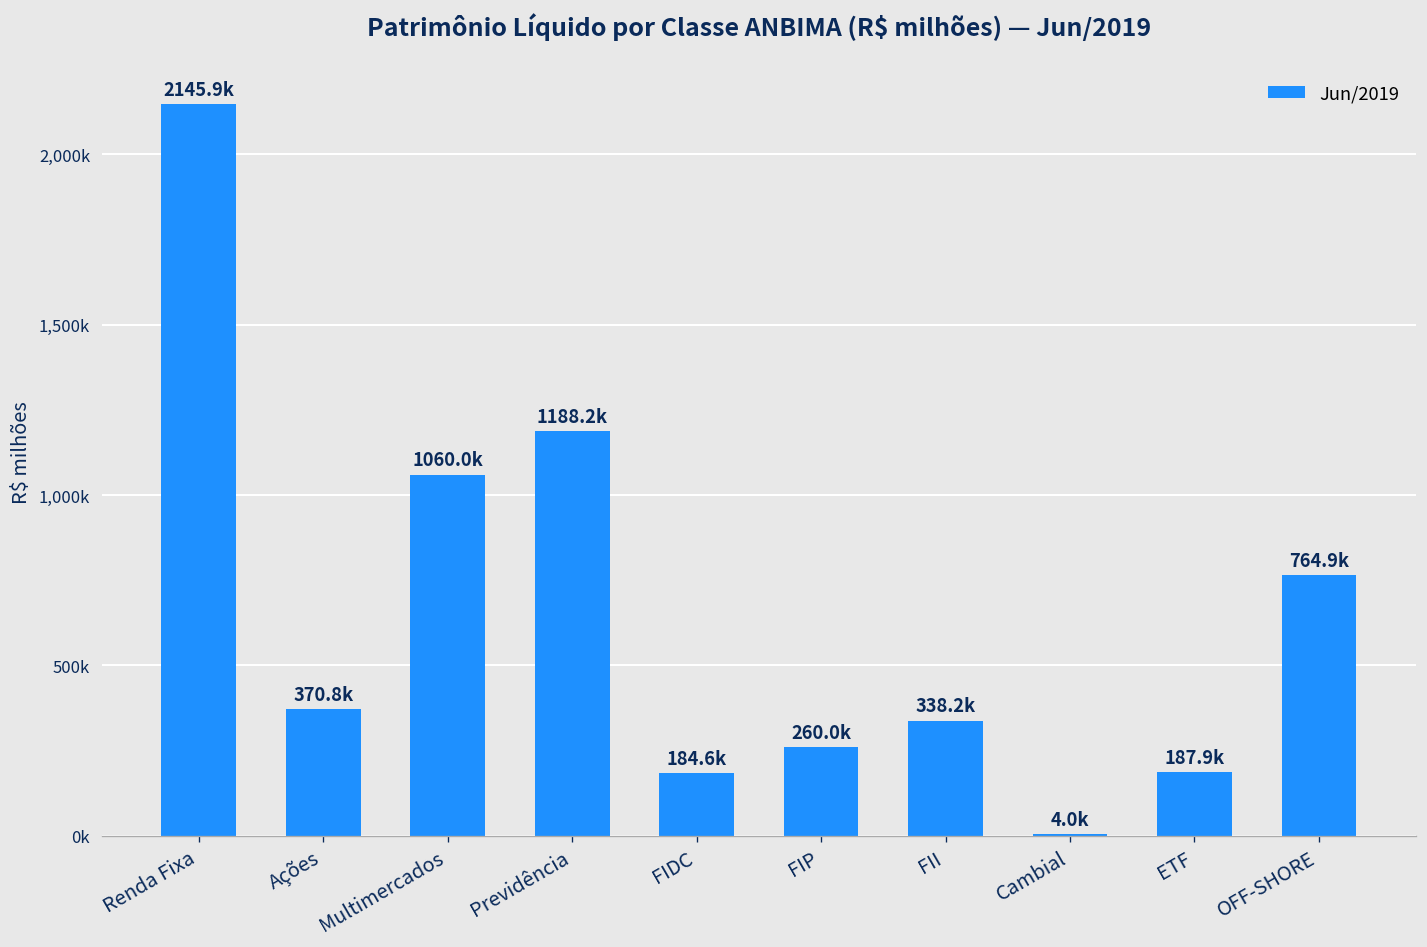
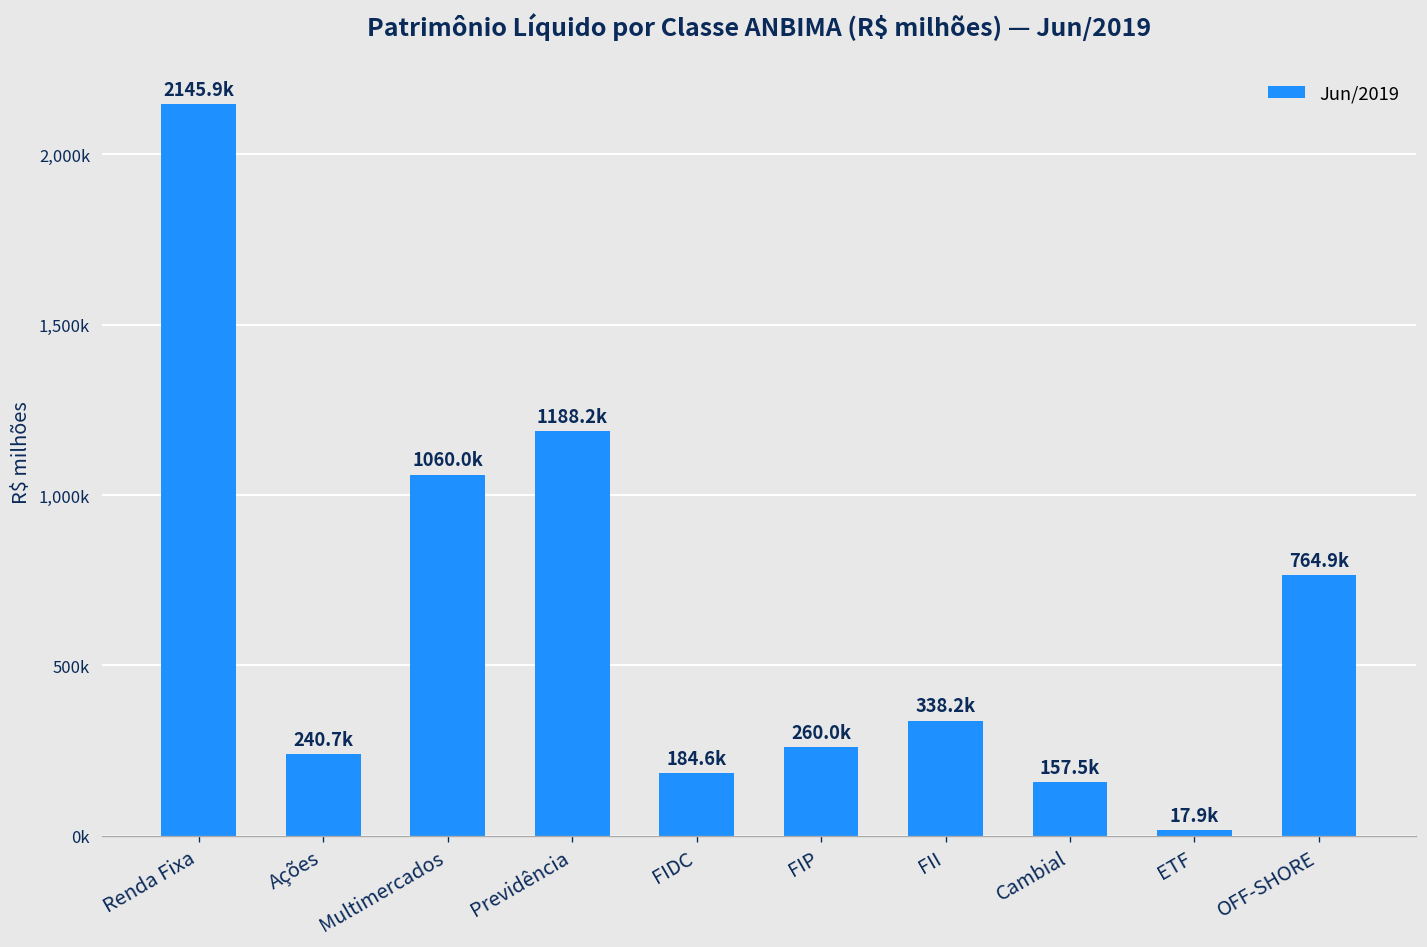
Ações: 370.8k -> 240.7k
Cambial: 4.0k -> 157.5k
ETF: 187.9k -> 17.9k
